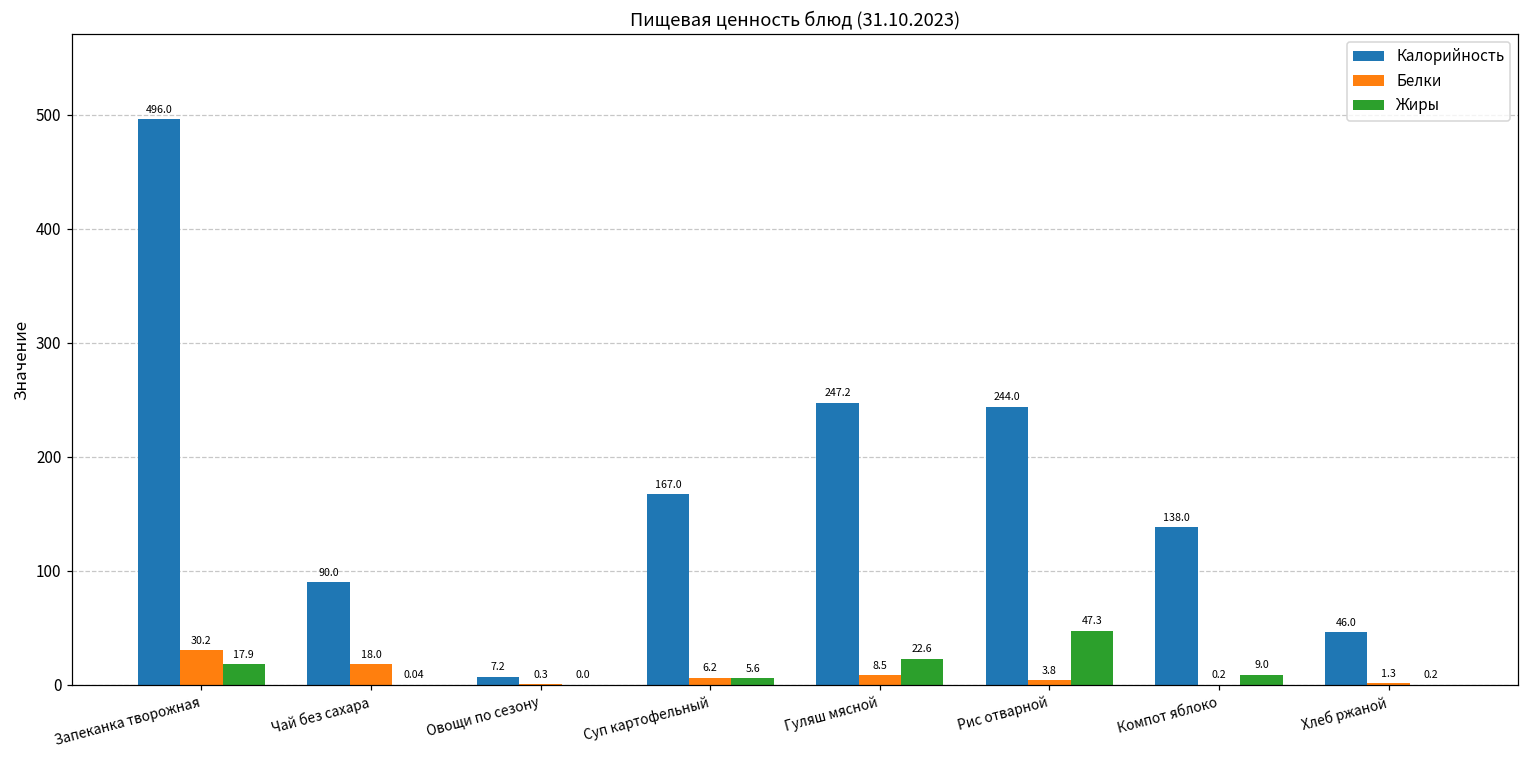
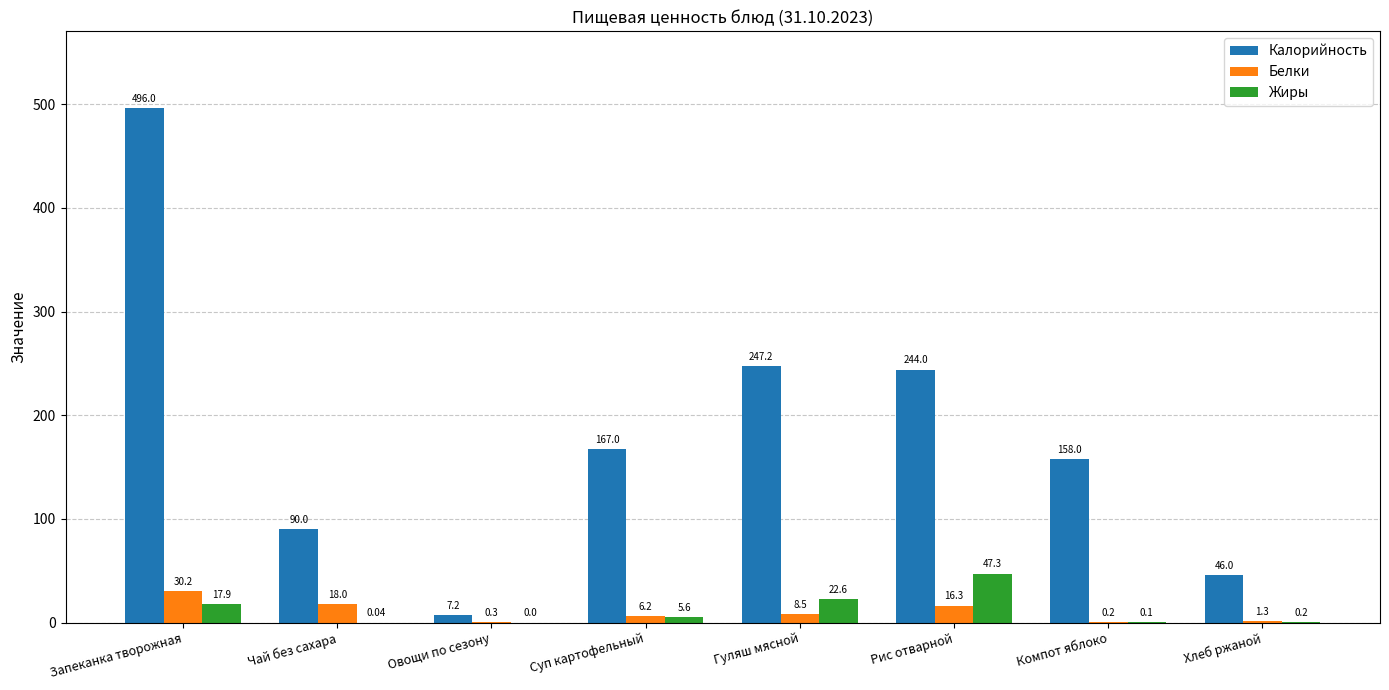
Белки, Рис отварной: 3.8 -> 16.3
Калорийность, Компот яблоко: 138.0 -> 158.0
Жиры, Компот яблоко: 9.0 -> 0.1
